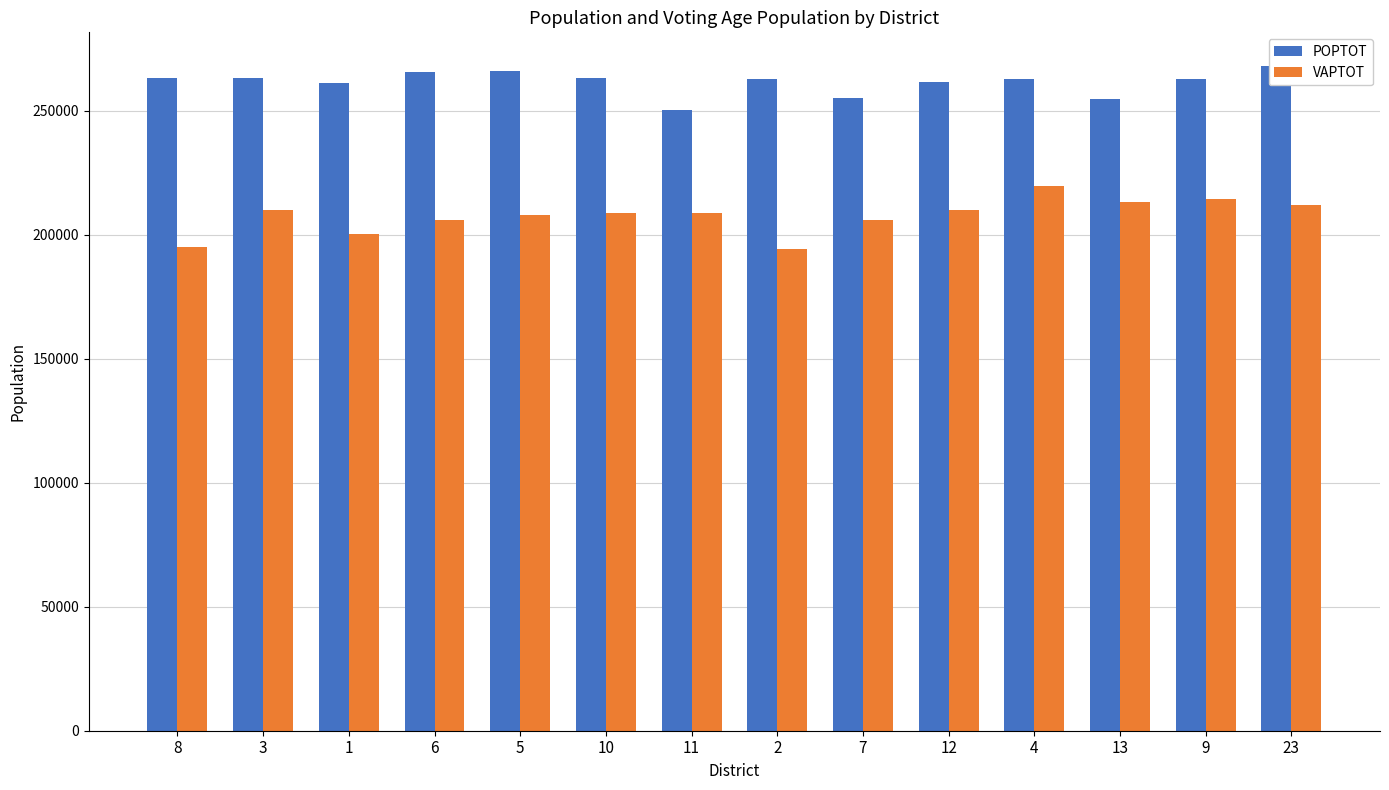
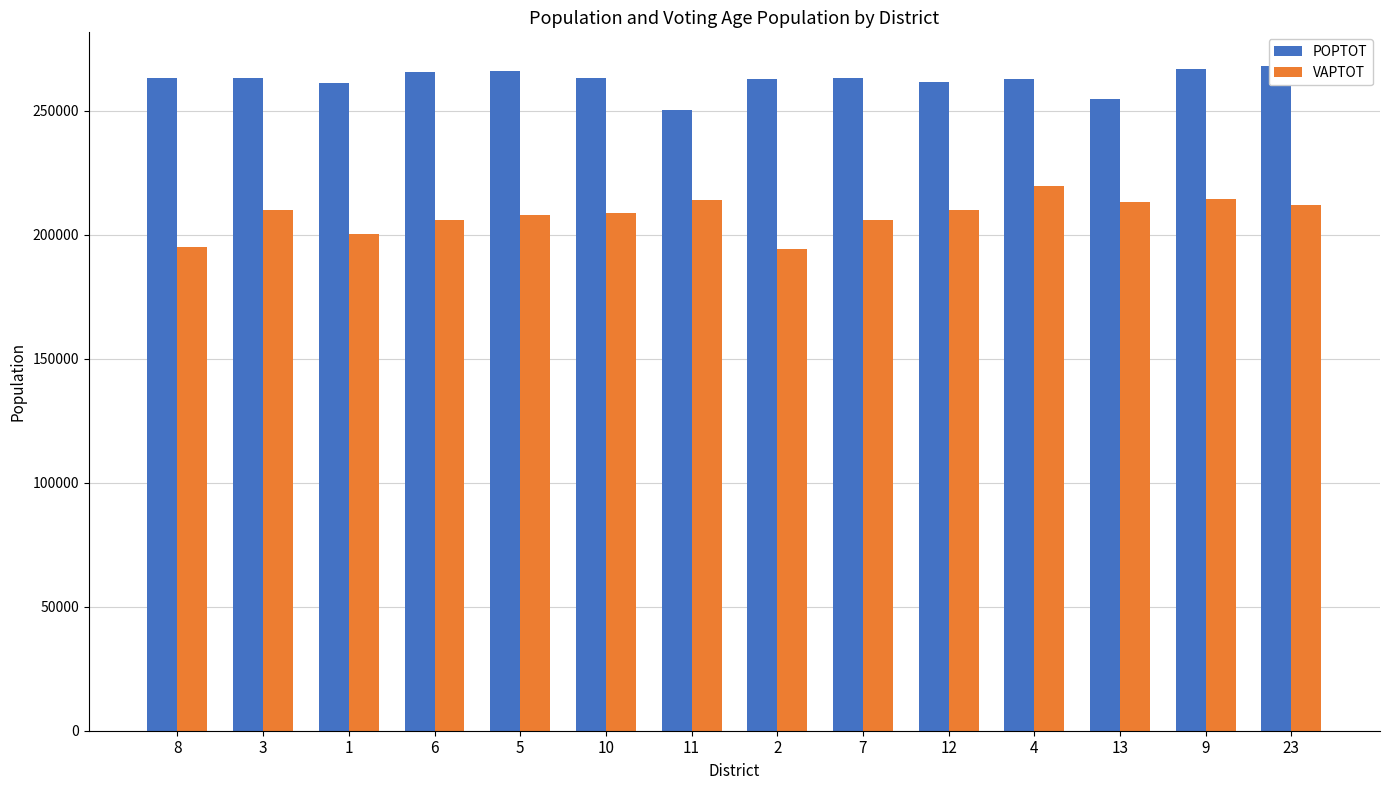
VAPTOT, 11: 209000 -> 214000
POPTOT, 7: 255000 -> 263000
POPTOT, 9: 263000 -> 267000
